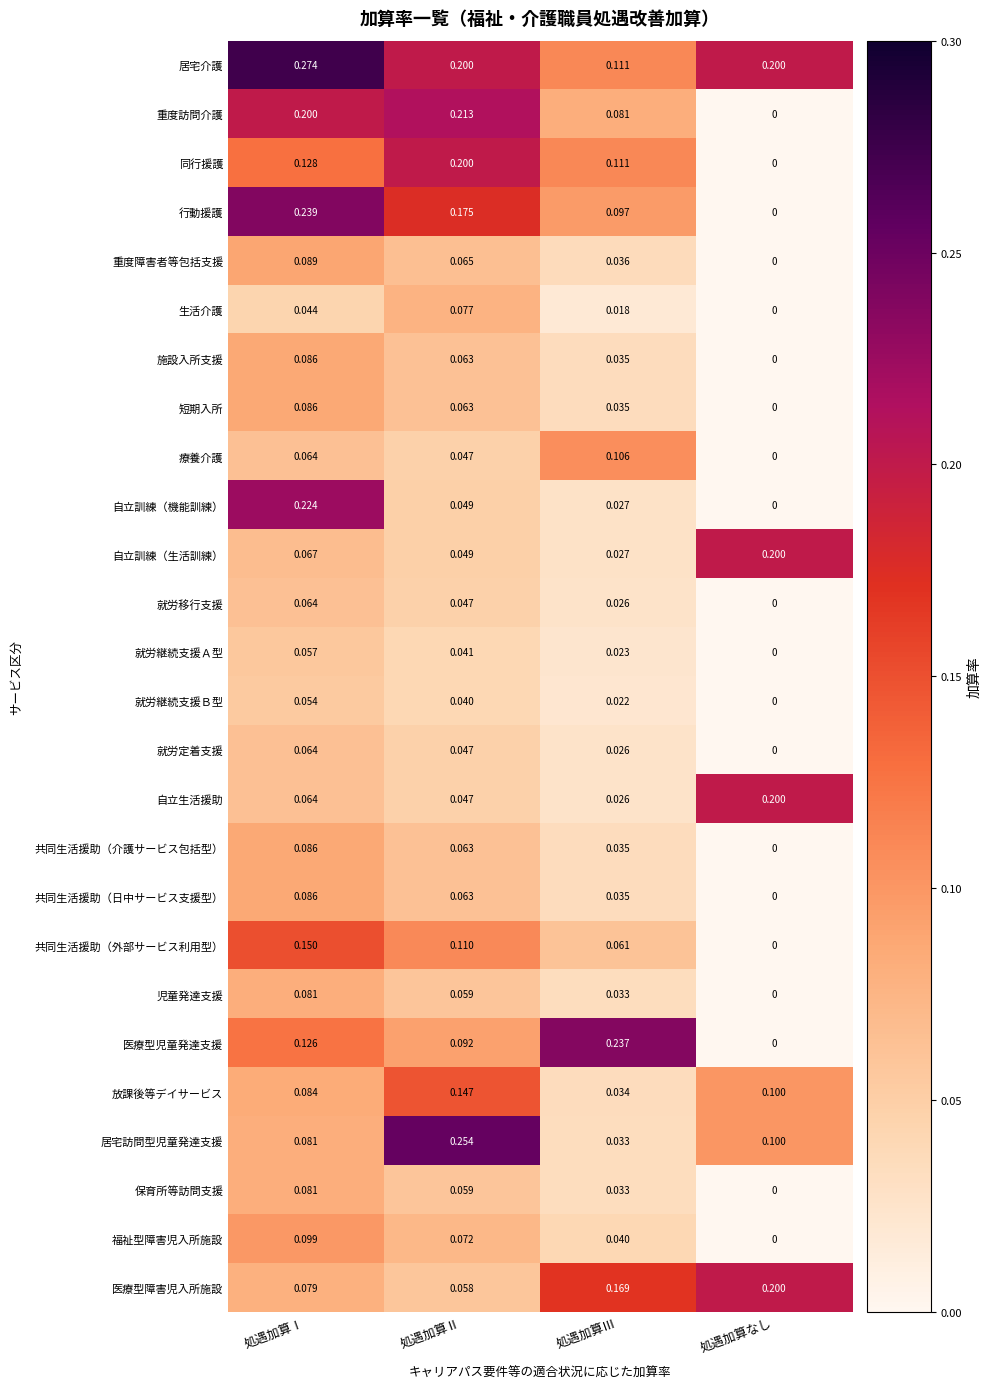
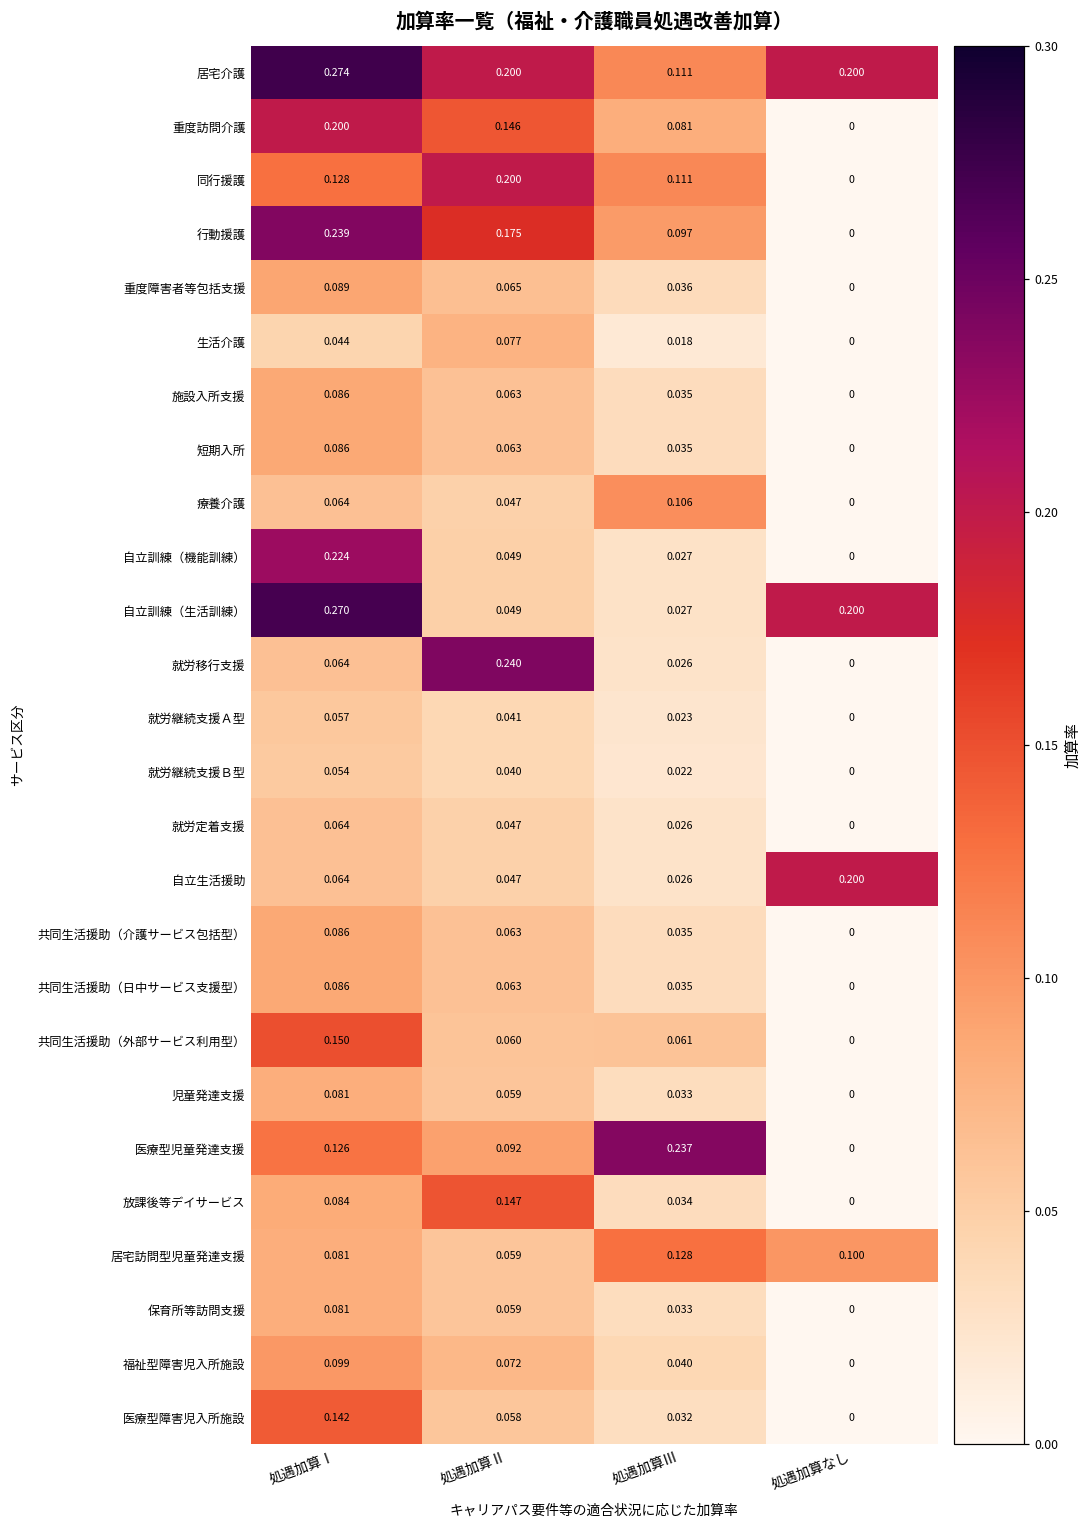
重度訪問介護, 処遇加算Ⅱ: 0.213 -> 0.146
自立訓練（生活訓練）, 処遇加算Ⅰ: 0.067 -> 0.270
就労移行支援, 処遇加算Ⅱ: 0.047 -> 0.240
共同生活援助（外部サービス利用型）, 処遇加算Ⅱ: 0.110 -> 0.060
放課後等デイサービス, 処遇加算なし: 0.100 -> 0
居宅訪問型児童発達支援, 処遇加算Ⅱ: 0.254 -> 0.059
居宅訪問型児童発達支援, 処遇加算Ⅲ: 0.033 -> 0.128
医療型障害児入所施設, 処遇加算Ⅰ: 0.079 -> 0.142
医療型障害児入所施設, 処遇加算Ⅲ: 0.169 -> 0.032
医療型障害児入所施設, 処遇加算なし: 0.200 -> 0
